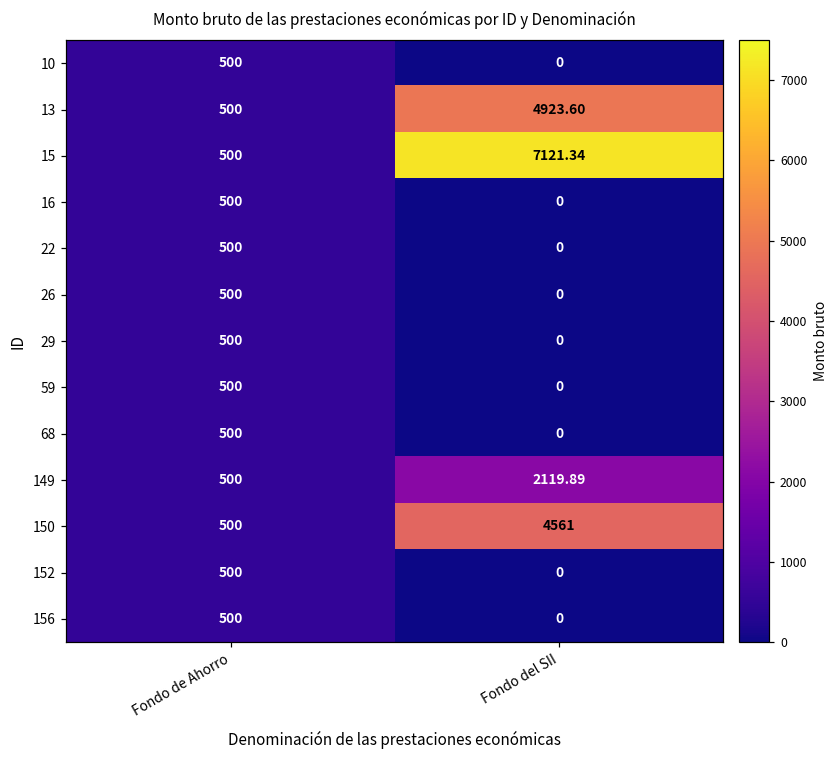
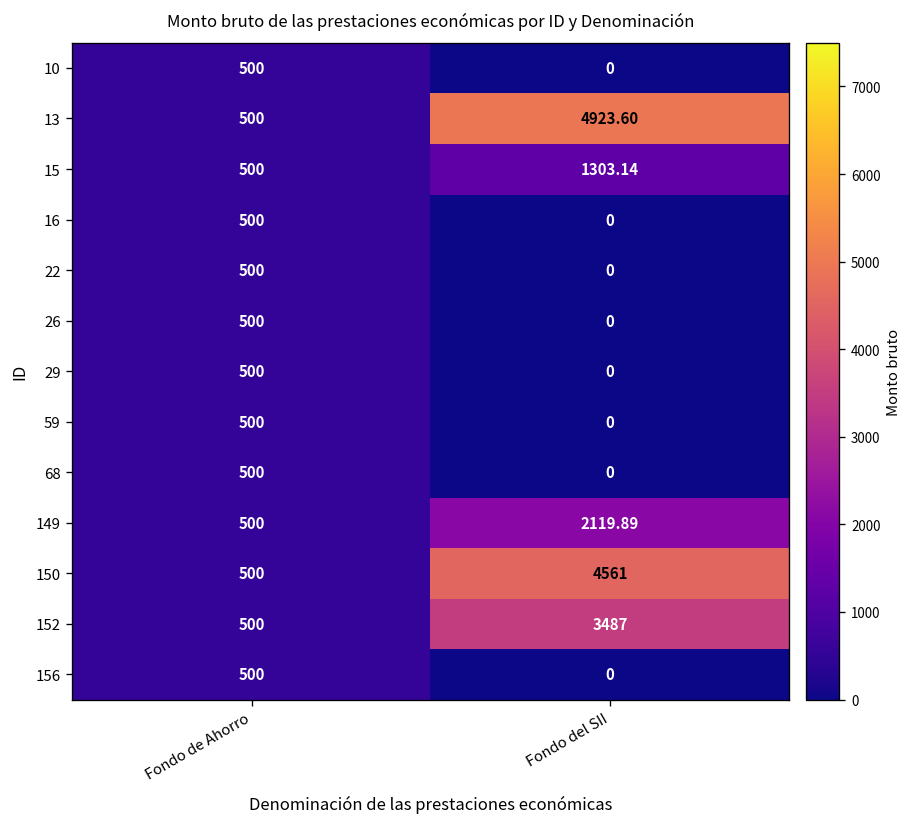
15, Fondo del SII: 7121.34 -> 1303.14
152, Fondo del SII: 0 -> 3487
